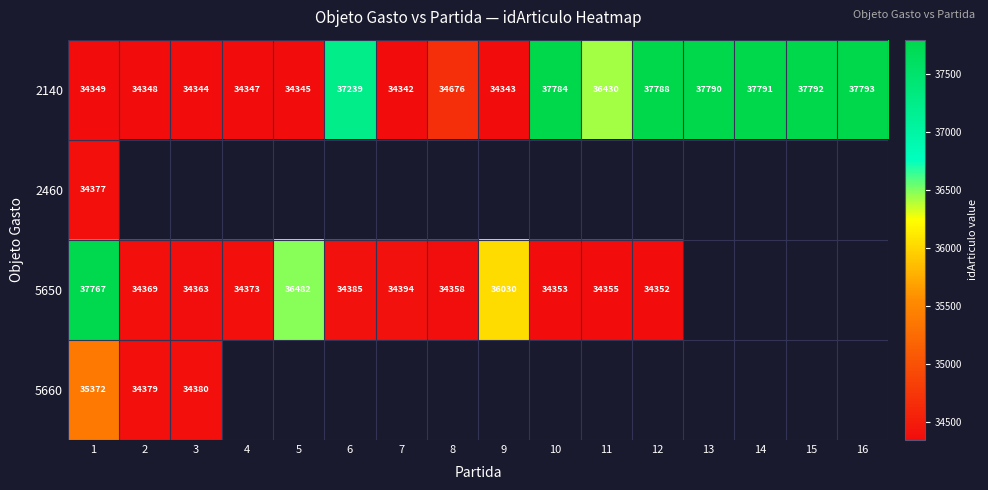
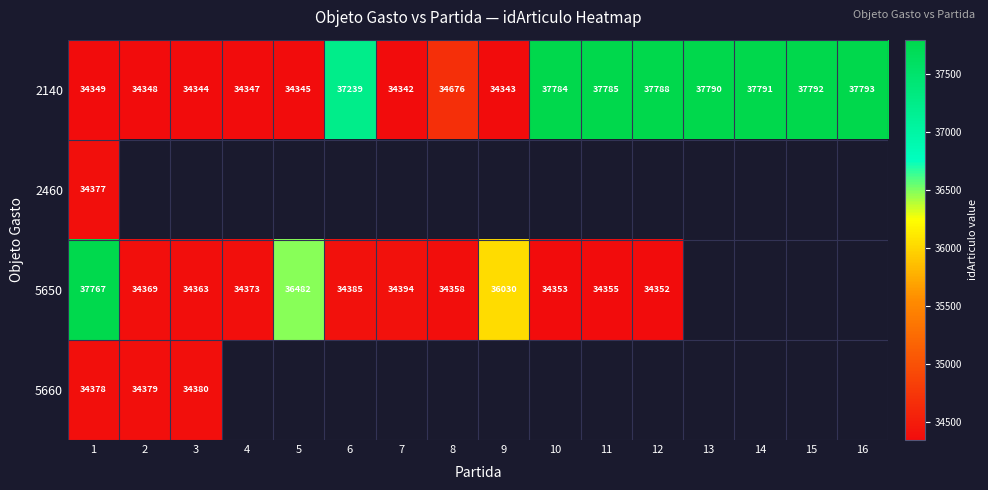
2140, 11: 36430 -> 37785
5660, 1: 35372 -> 34378
